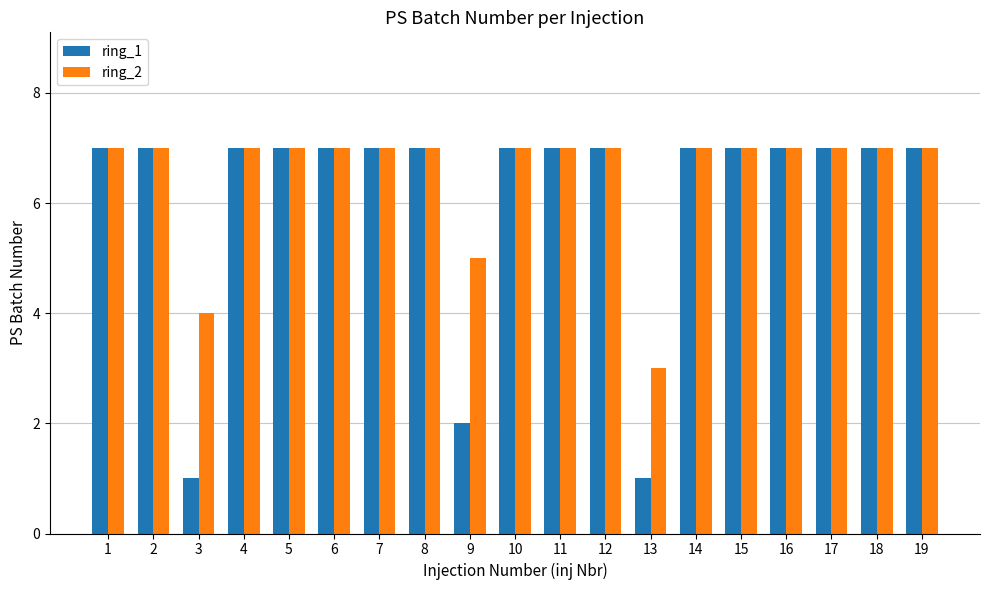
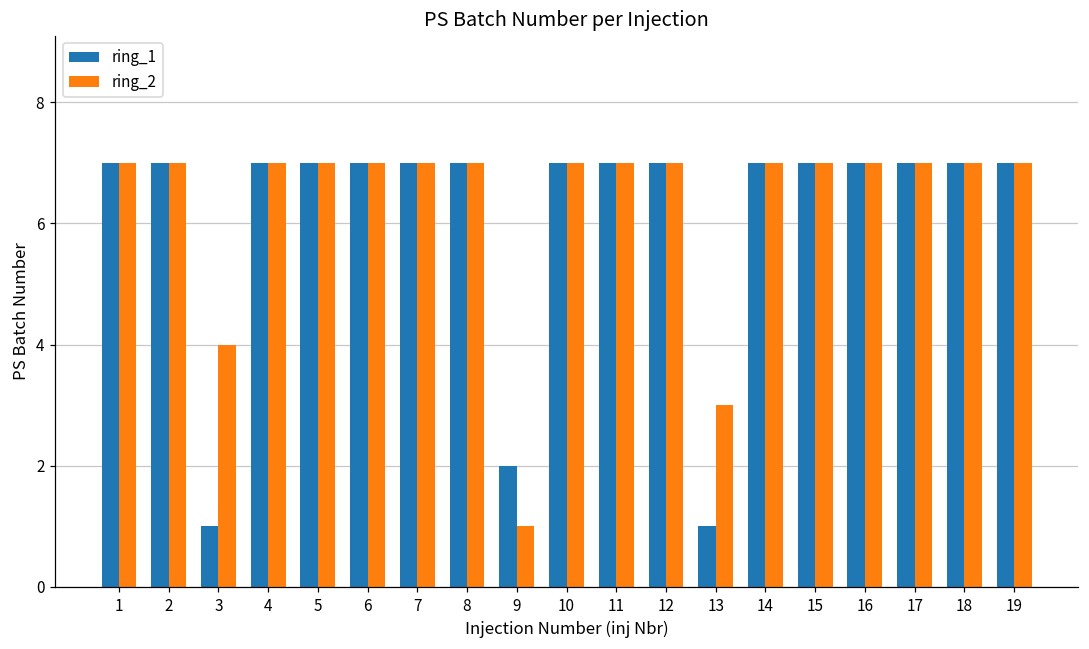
ring_2, 9: 5 -> 1
